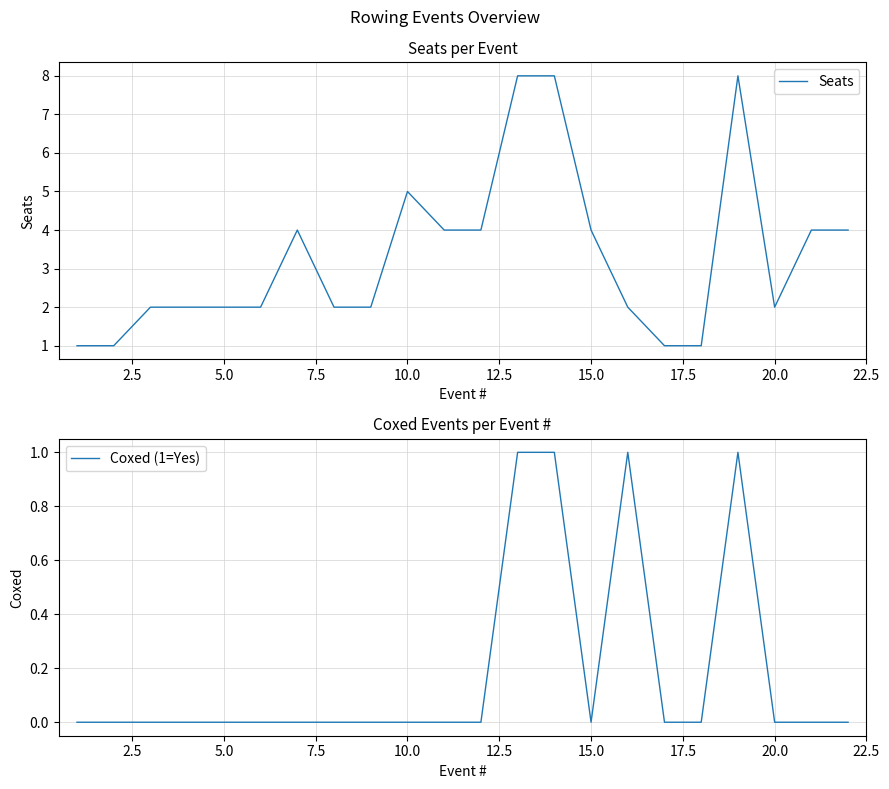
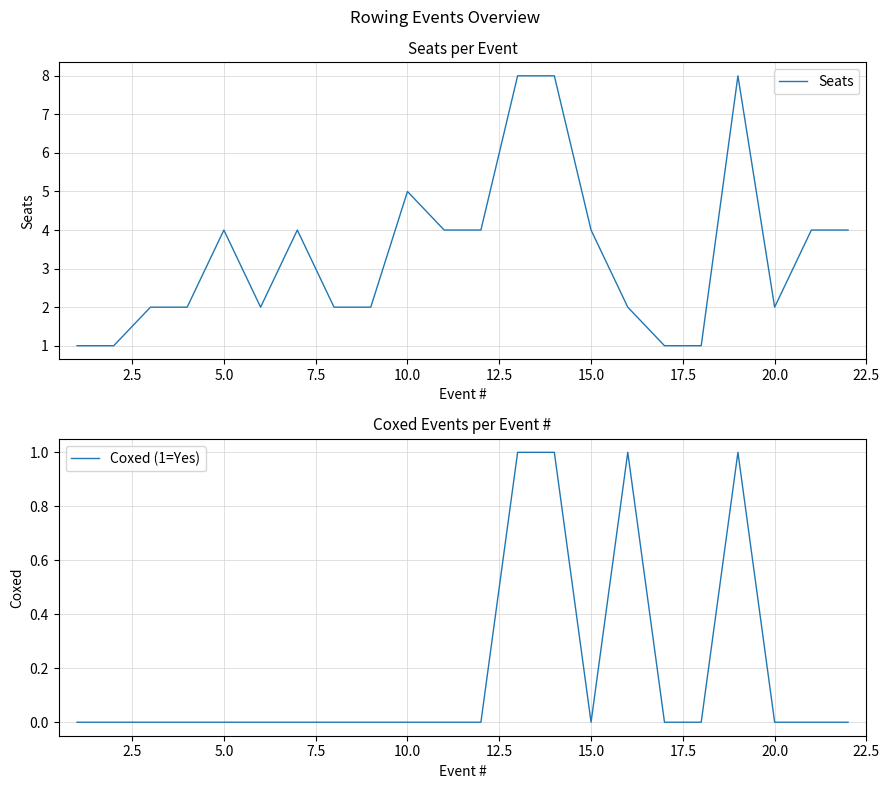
Seats per Event, 5.0: 2 -> 4
